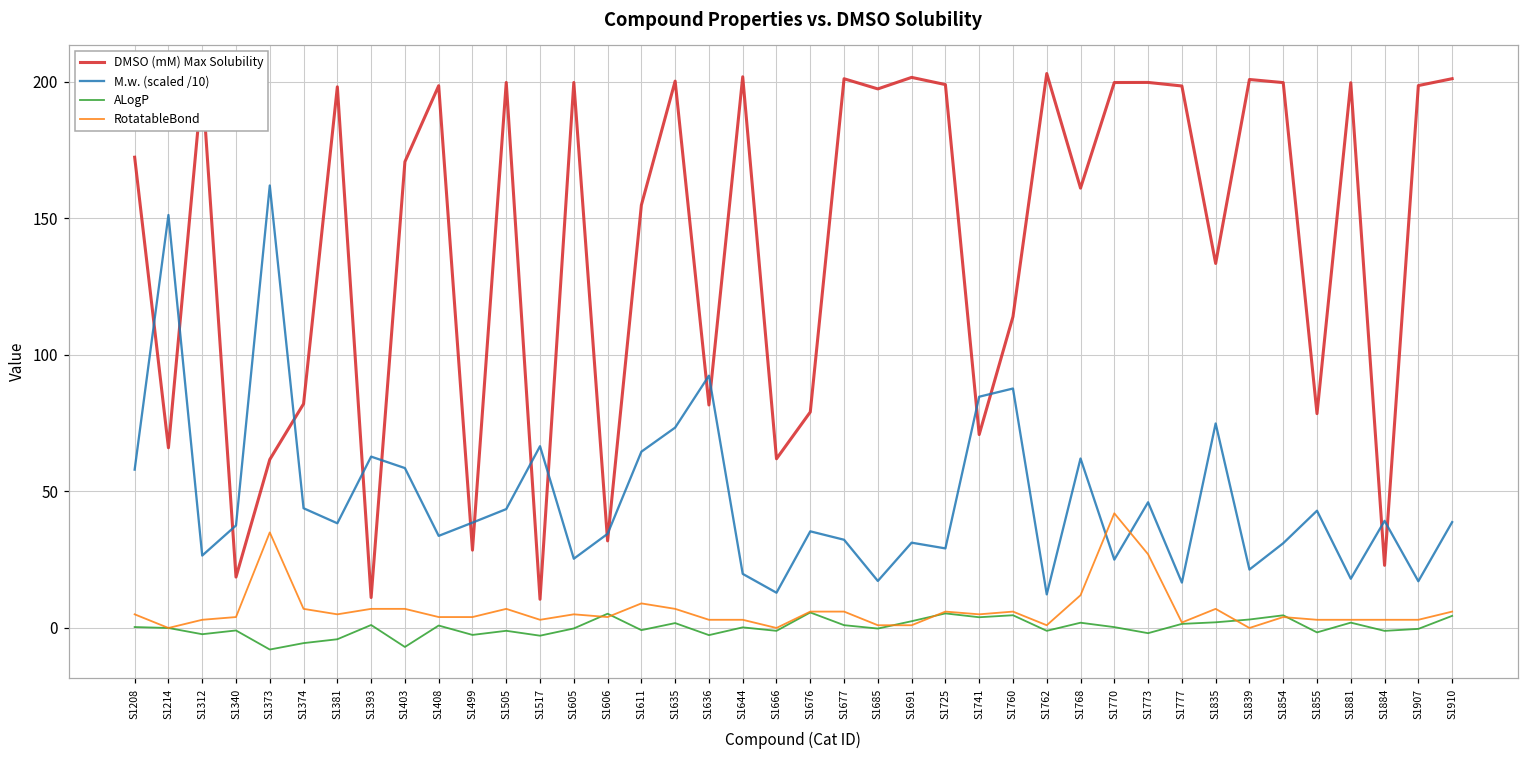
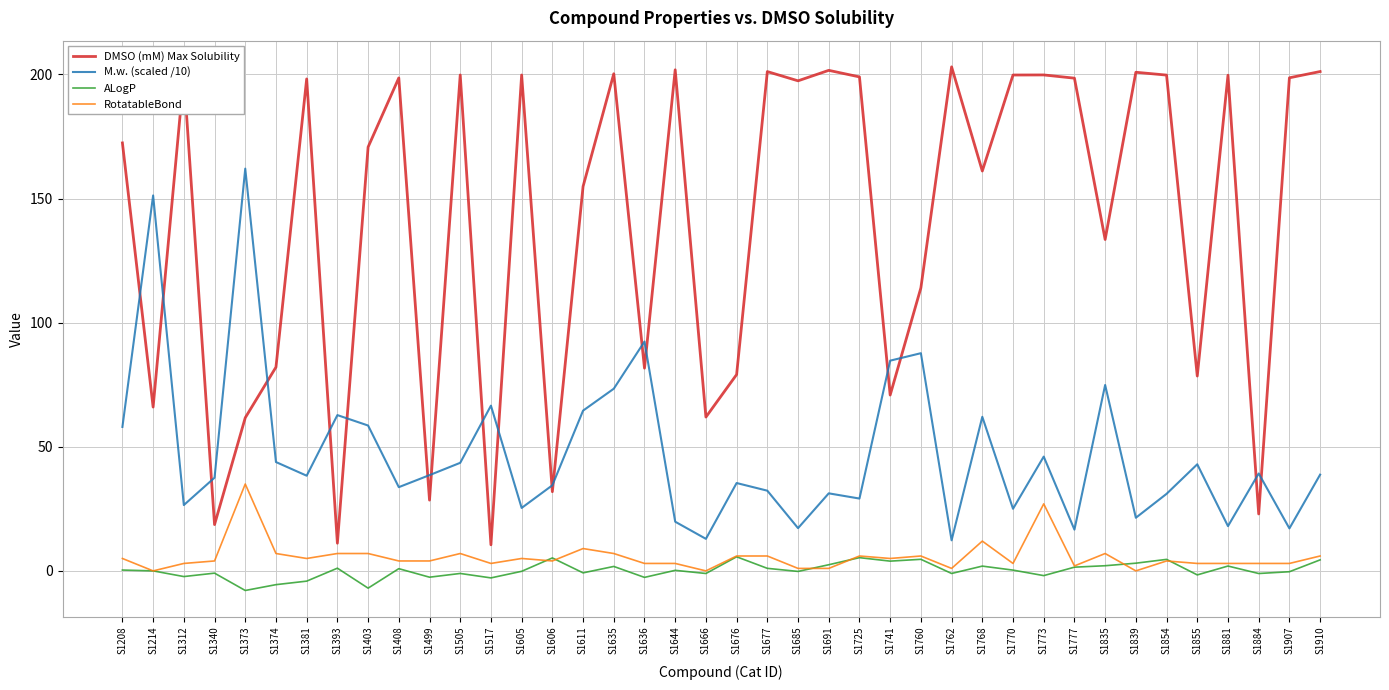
RotatableBond, S1770: 42 -> 3
